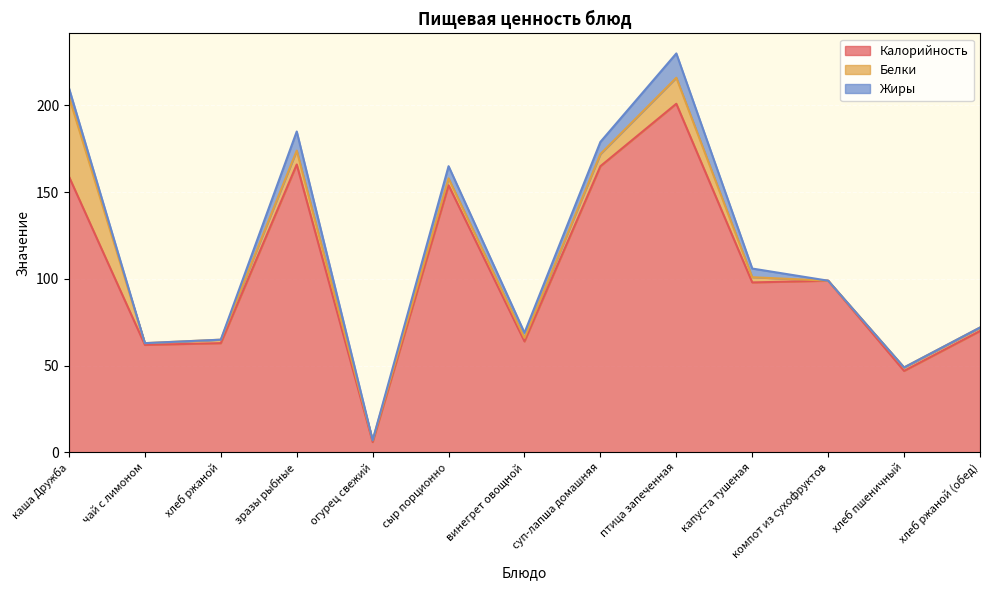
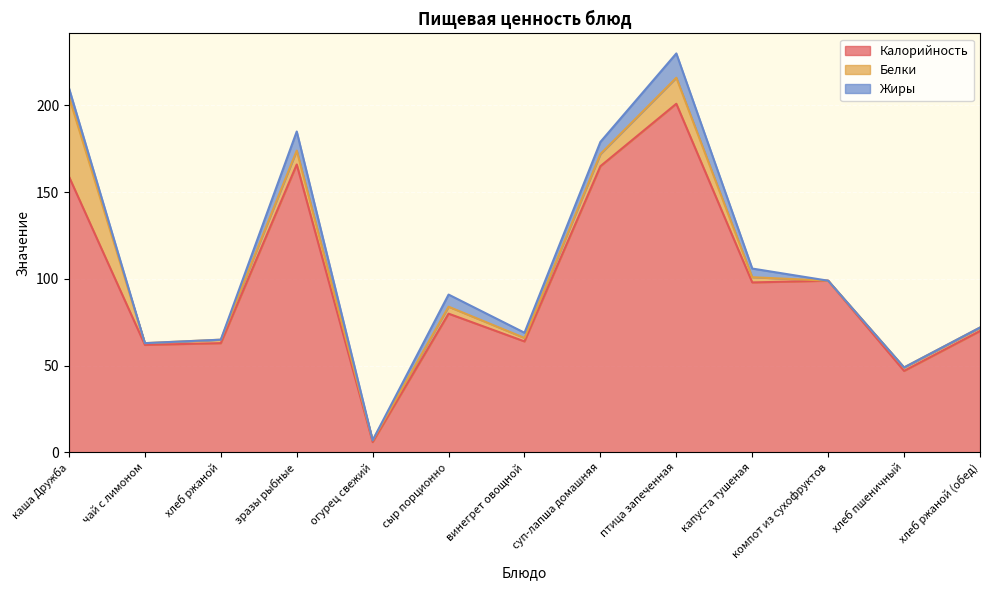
Калорийность, сыр порционно: 154 -> 80
